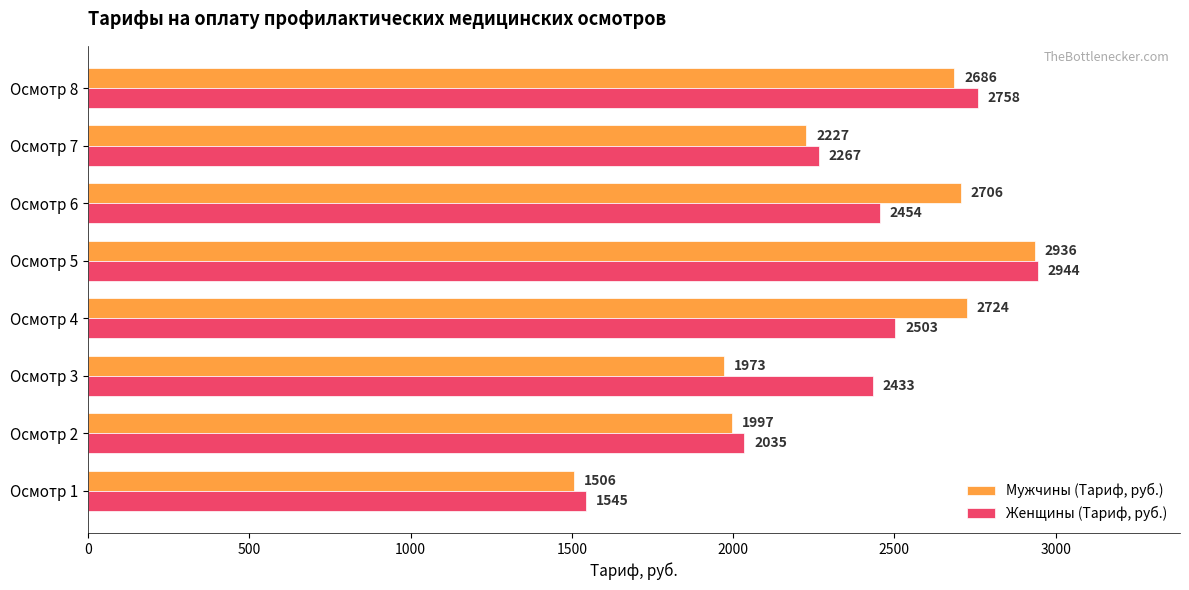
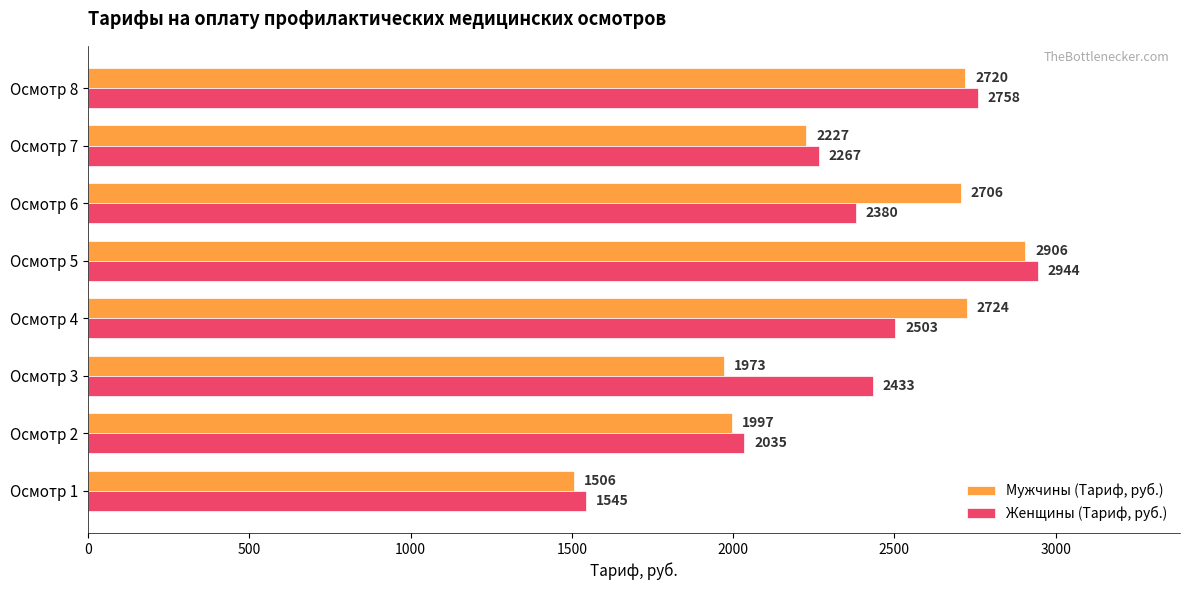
Мужчины (Тариф, руб.), Осмотр 8: 2686 -> 2720
Женщины (Тариф, руб.), Осмотр 6: 2454 -> 2380
Мужчины (Тариф, руб.), Осмотр 5: 2936 -> 2906
